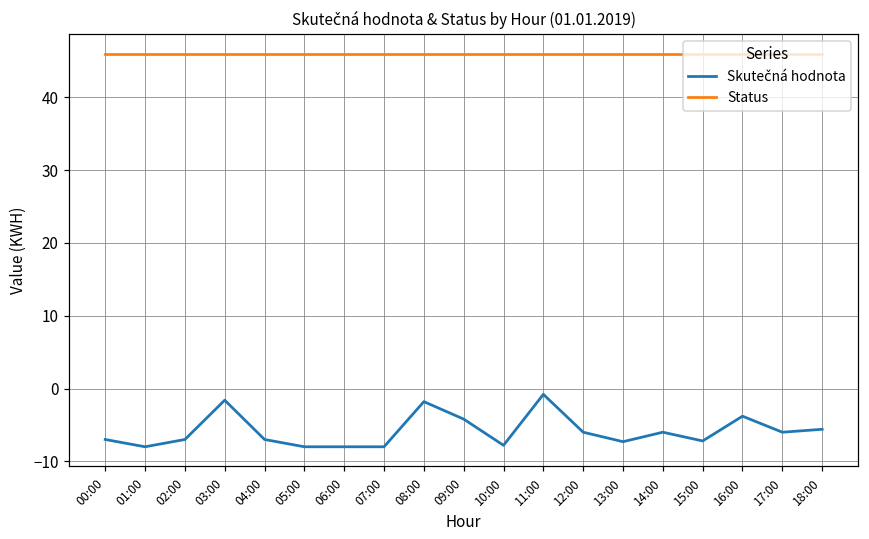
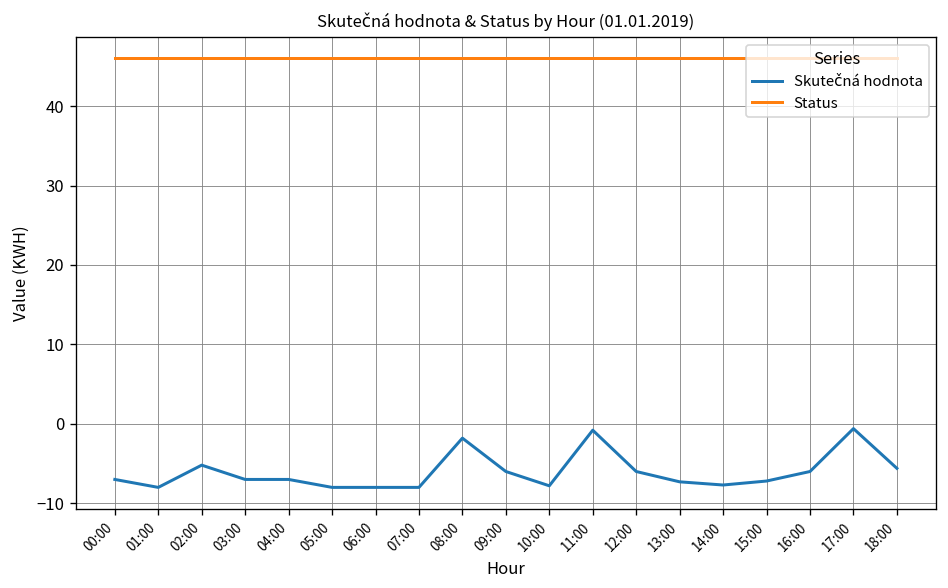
Skutečná hodnota, 02:00: -7 -> -5
Skutečná hodnota, 03:00: -2 -> -7
Skutečná hodnota, 09:00: -4 -> -6
Skutečná hodnota, 14:00: -6 -> -8
Skutečná hodnota, 16:00: -4 -> -6
Skutečná hodnota, 17:00: -6 -> -1
